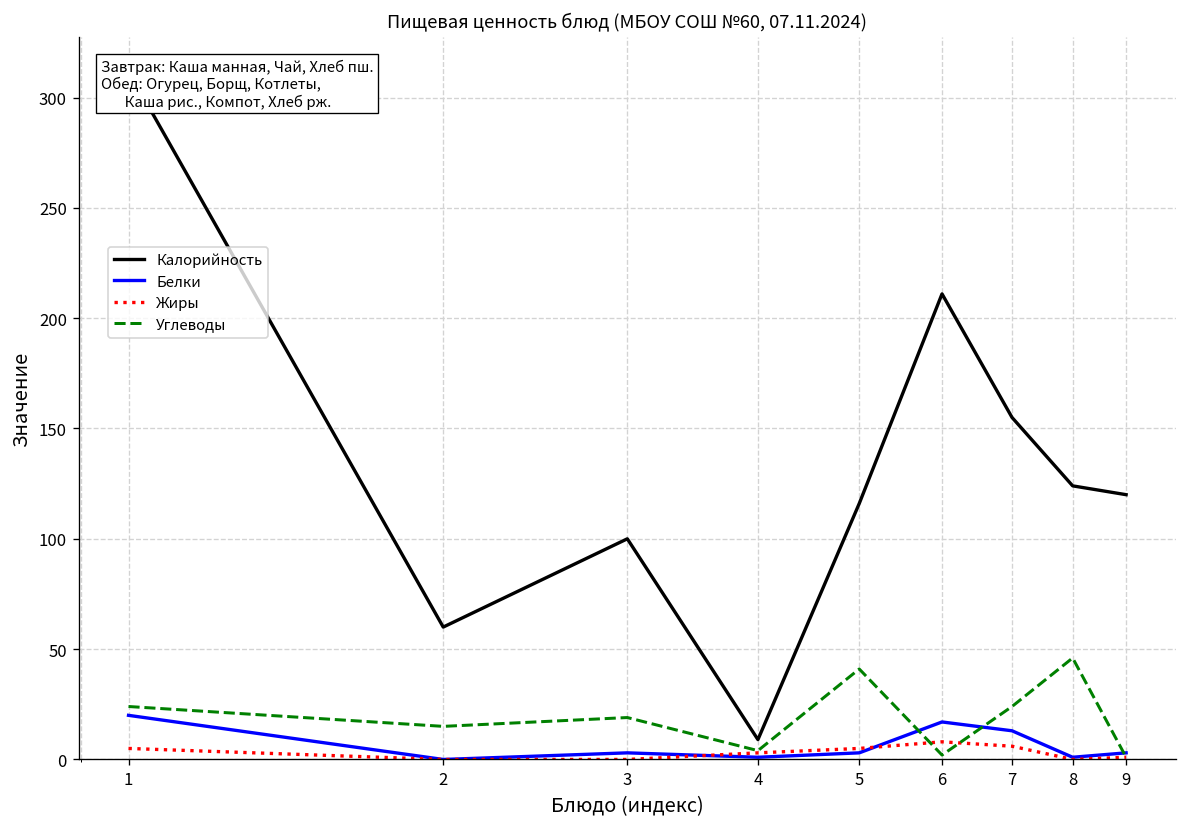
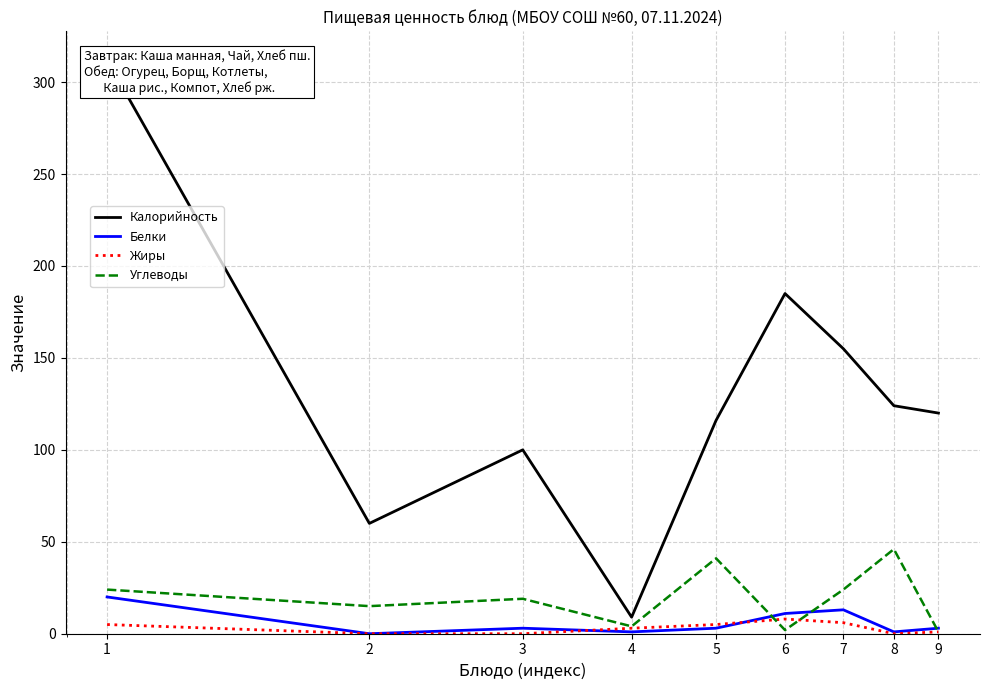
Калорийность, 6: 211 -> 185
Белки, 6: 17 -> 11
